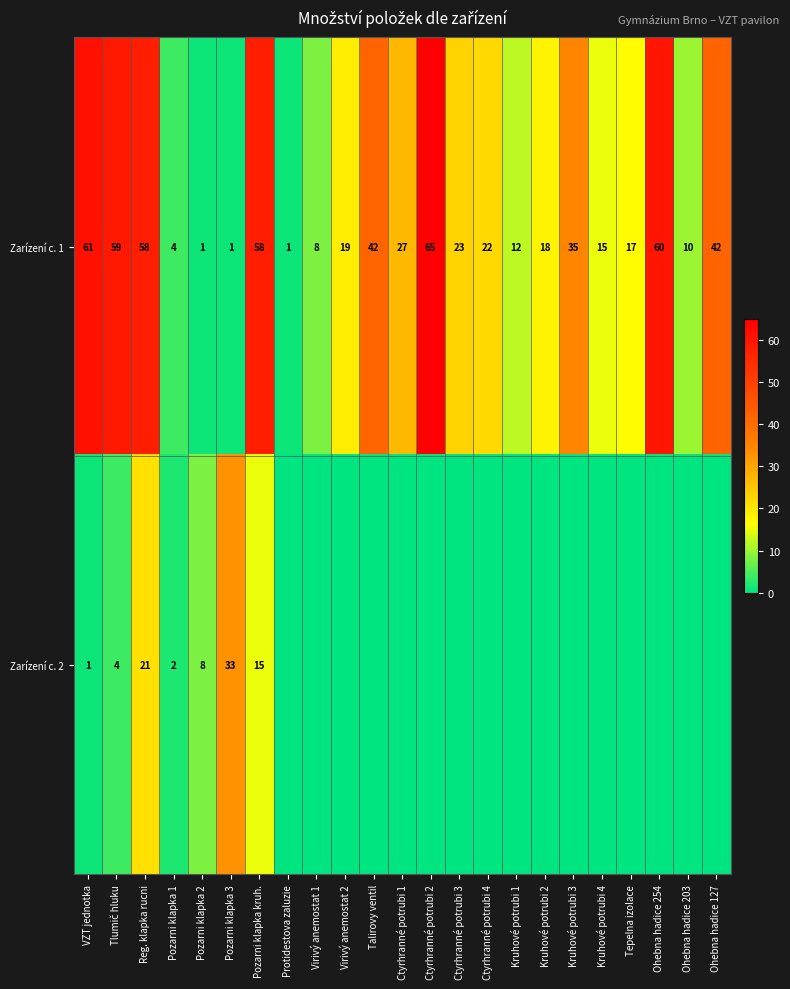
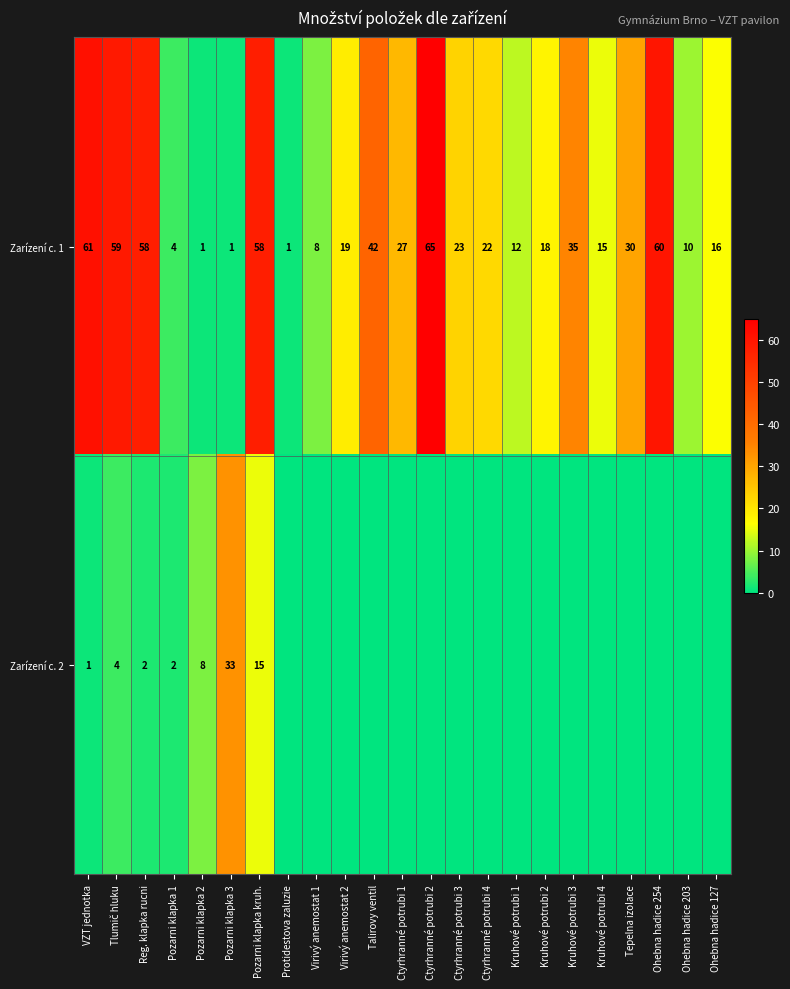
Zarízení c. 1, Tepelna izolace: 17 -> 30
Zarízení c. 1, Ohebna hadice 127: 42 -> 16
Zarízení c. 2, Reg. klapka rucni: 21 -> 2
